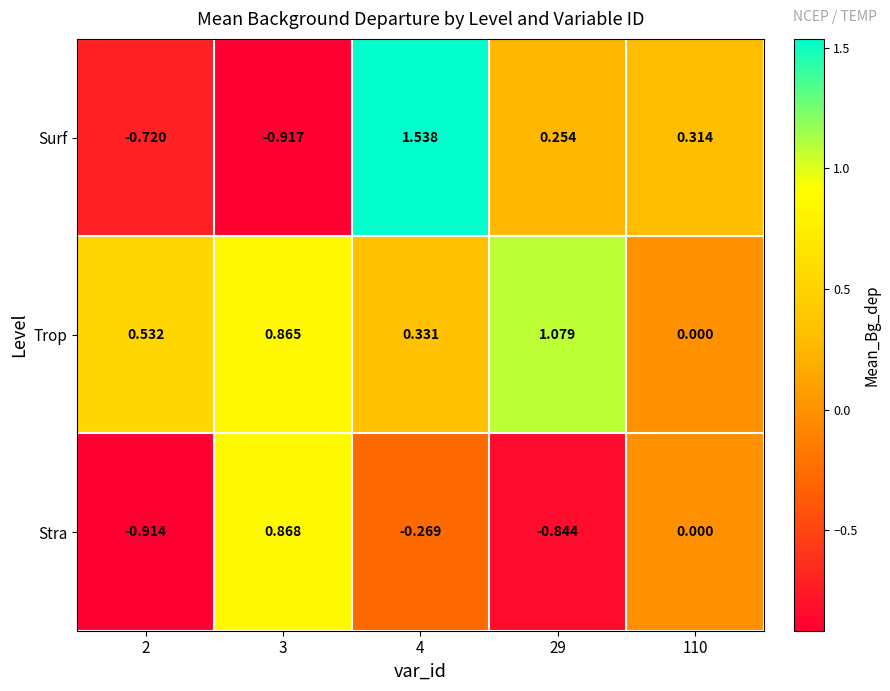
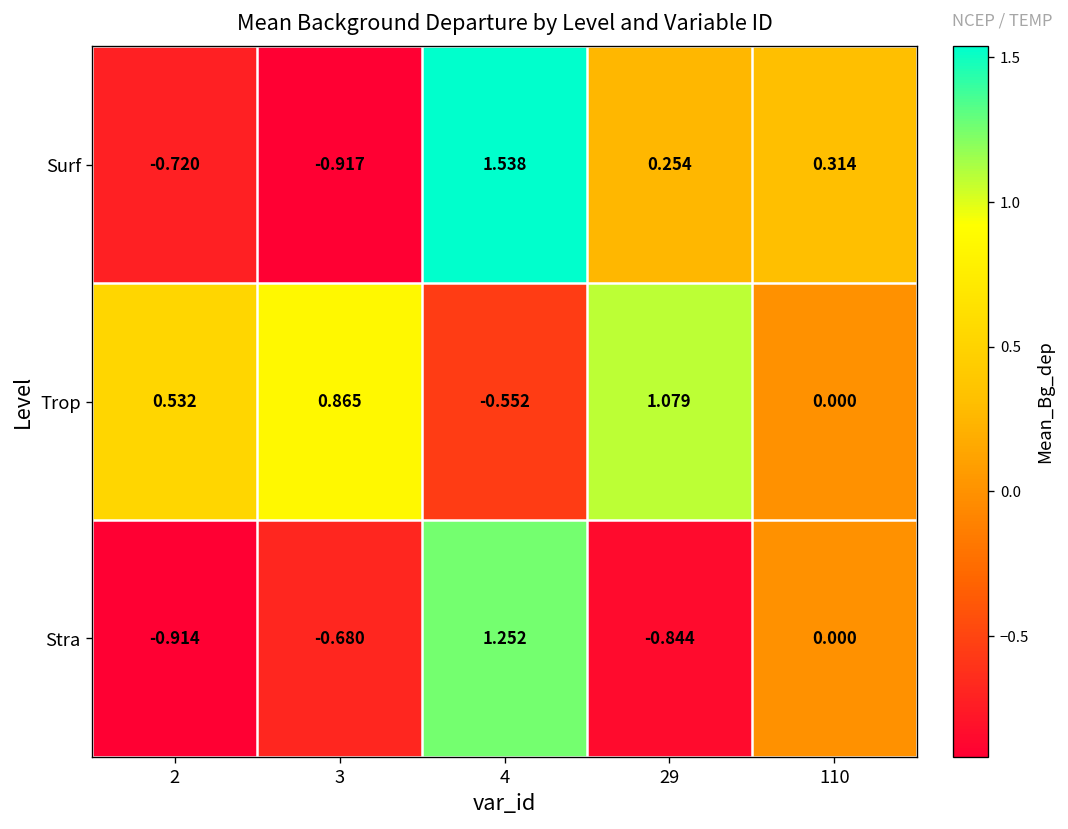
Trop, 4: 0.331 -> -0.552
Stra, 3: 0.868 -> -0.680
Stra, 4: -0.269 -> 1.252
